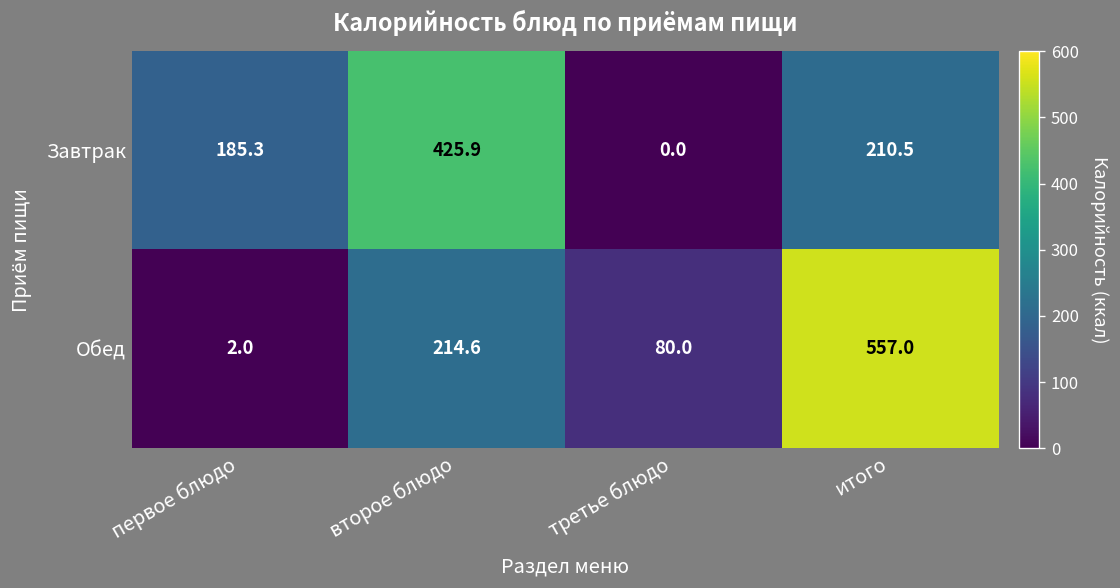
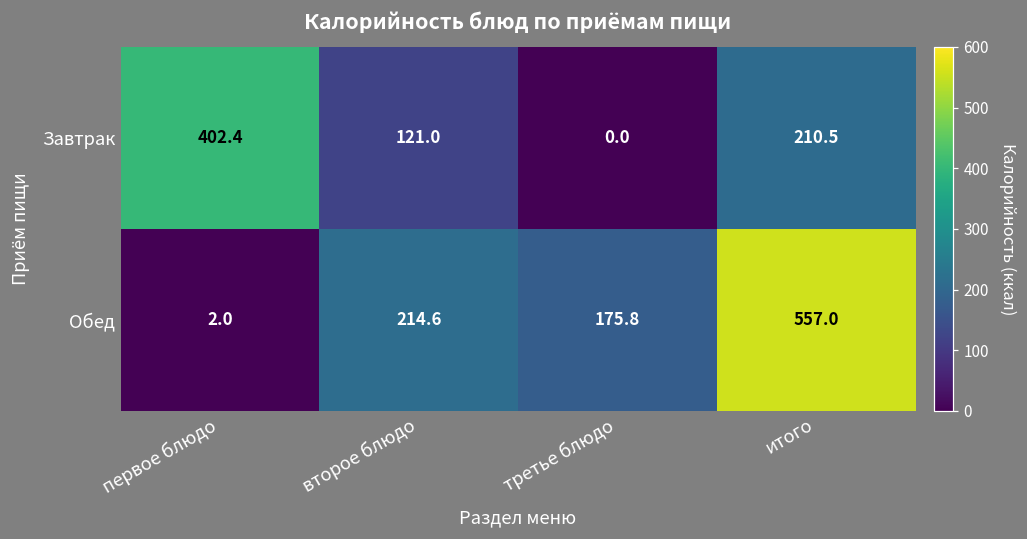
Завтрак, первое блюдо: 185.3 -> 402.4
Завтрак, второе блюдо: 425.9 -> 121.0
Обед, третье блюдо: 80.0 -> 175.8
